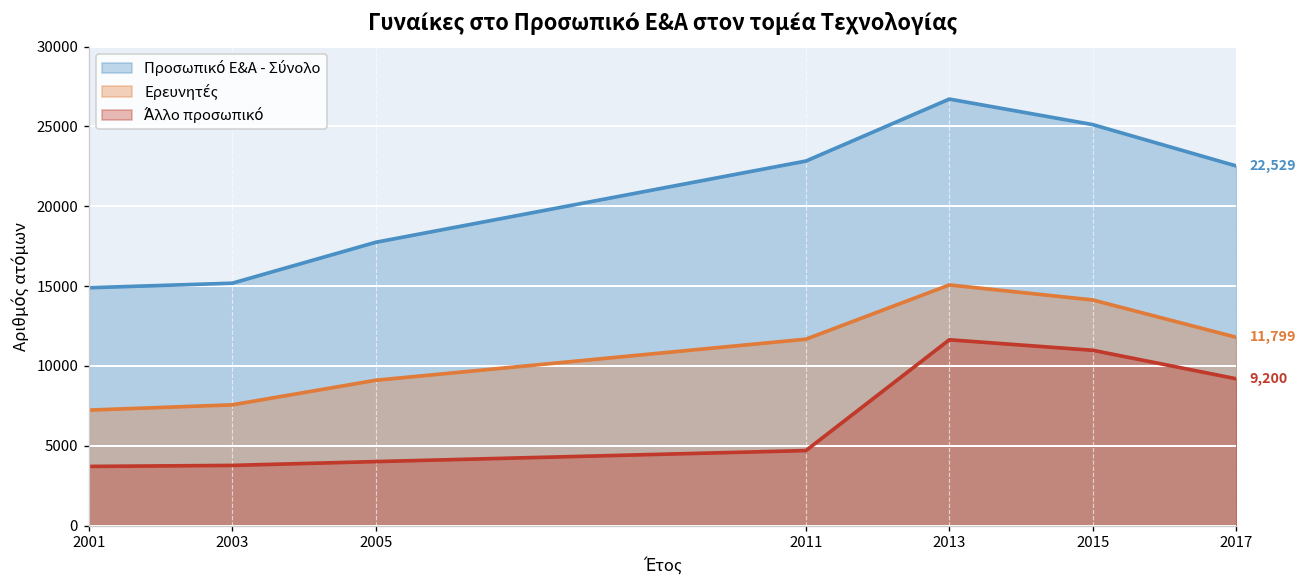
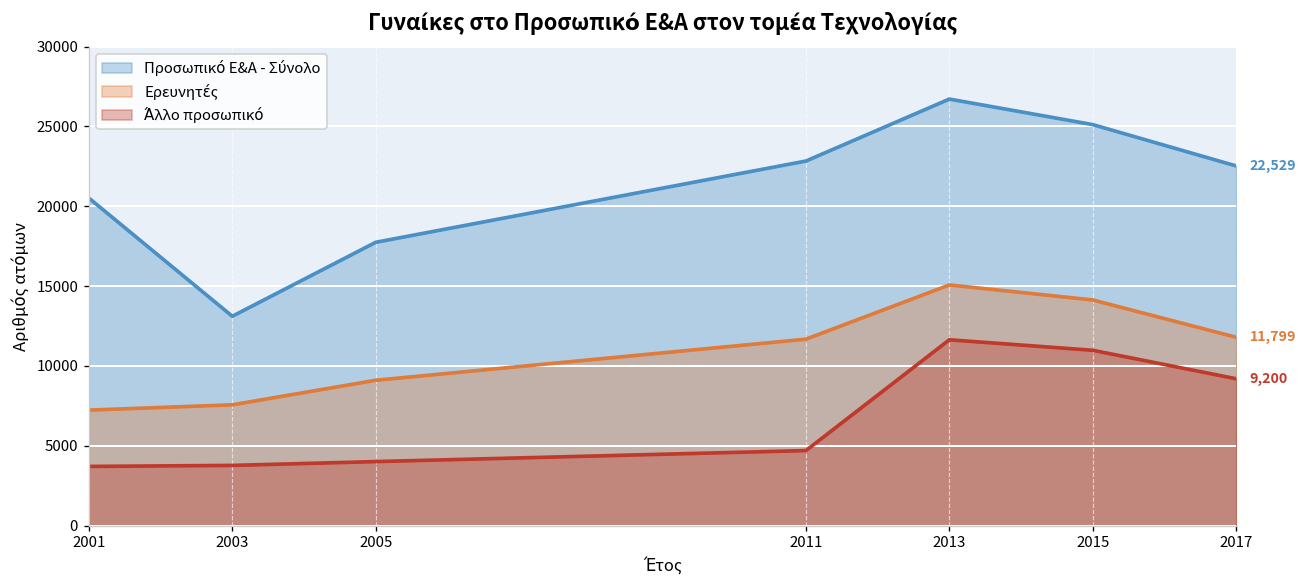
Προσωπικό Ε&Α - Σύνολο, 2001: 14900 -> 20500
Προσωπικό Ε&Α - Σύνολο, 2003: 15200 -> 13100
